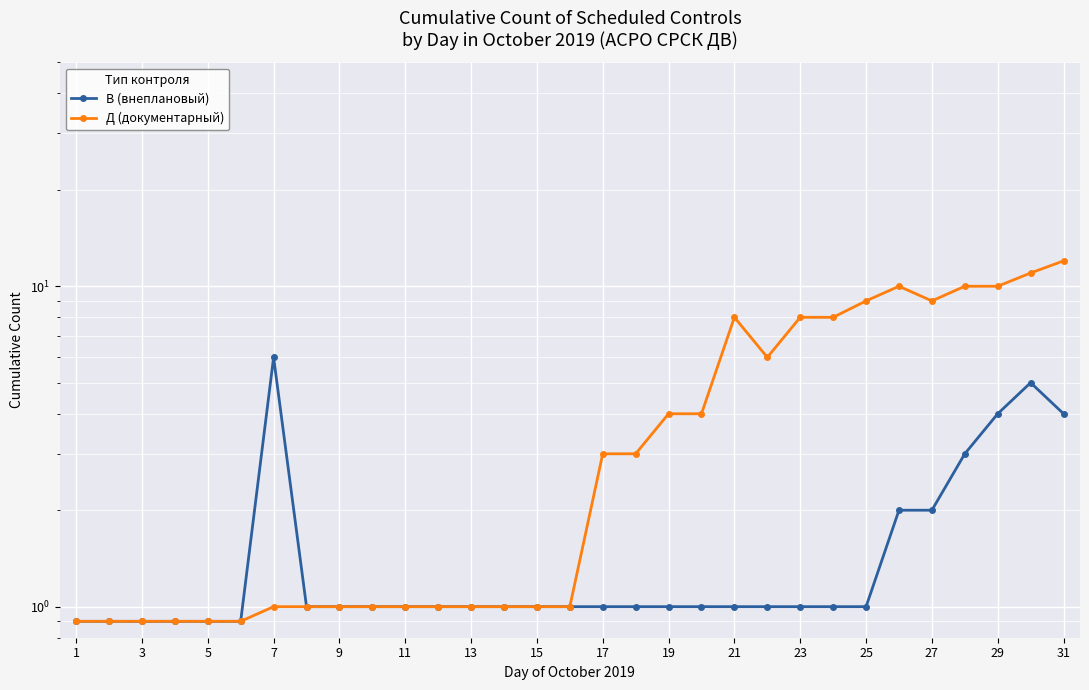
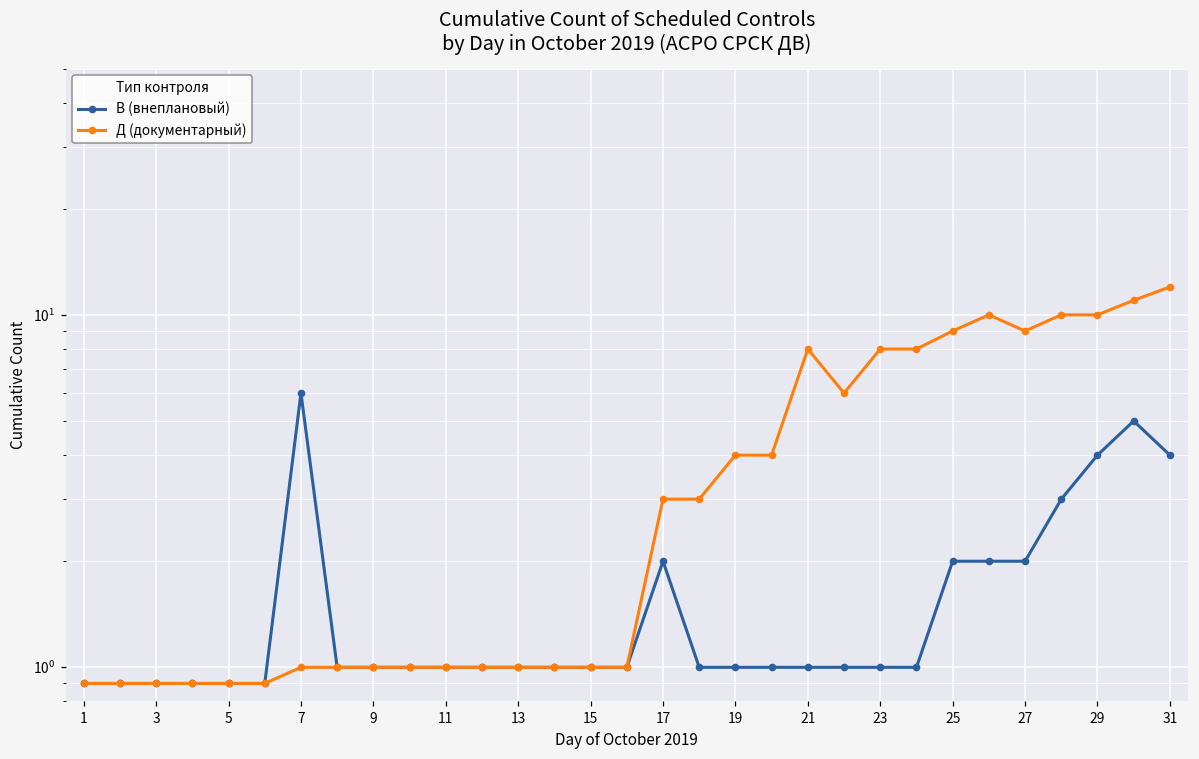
В (внеплановый), 17: 1 -> 2
В (внеплановый), 25: 1 -> 2
